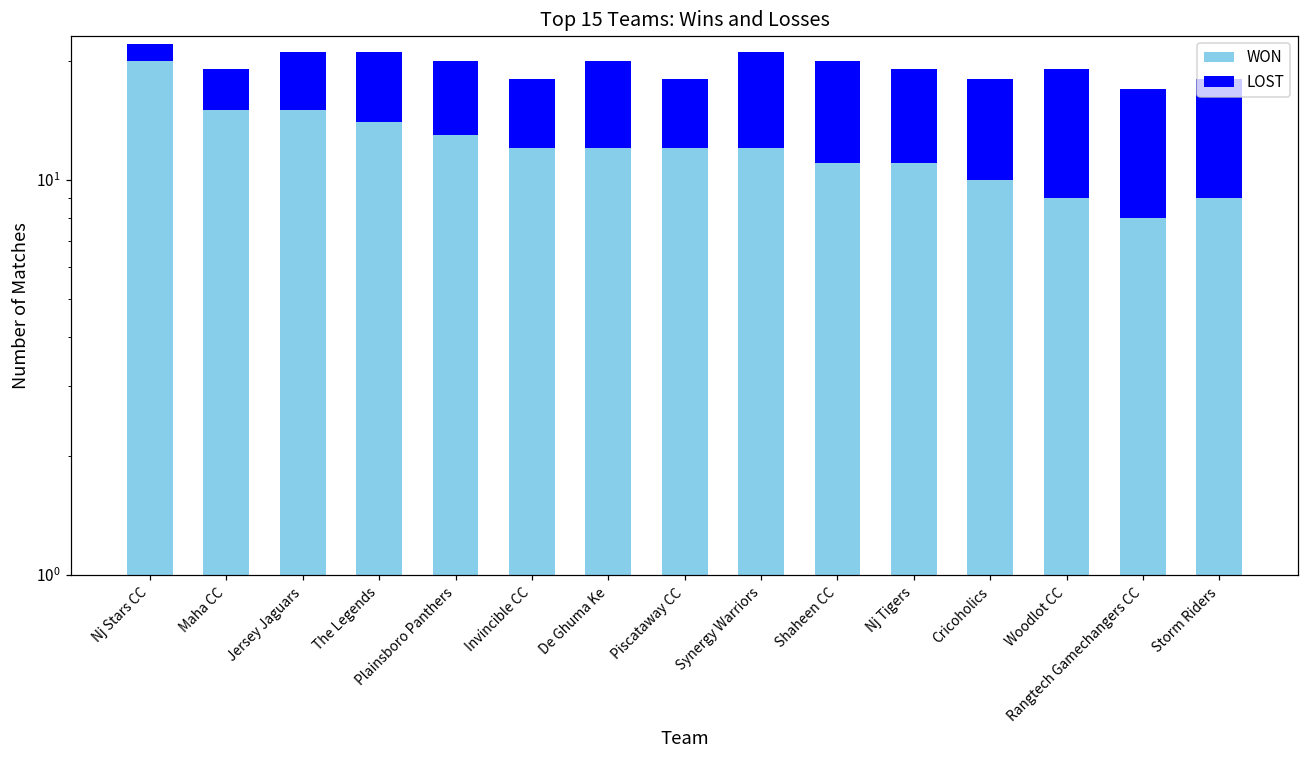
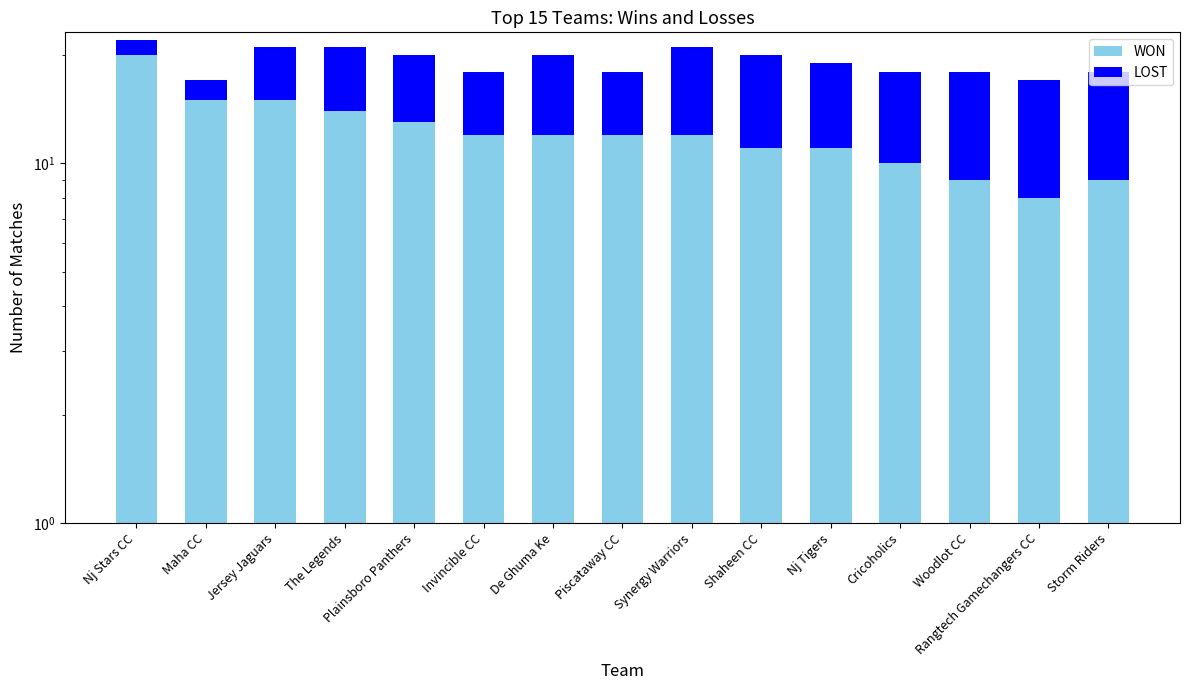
LOST, Maha CC: 4 -> 2
LOST, Woodlot CC: 10 -> 9
